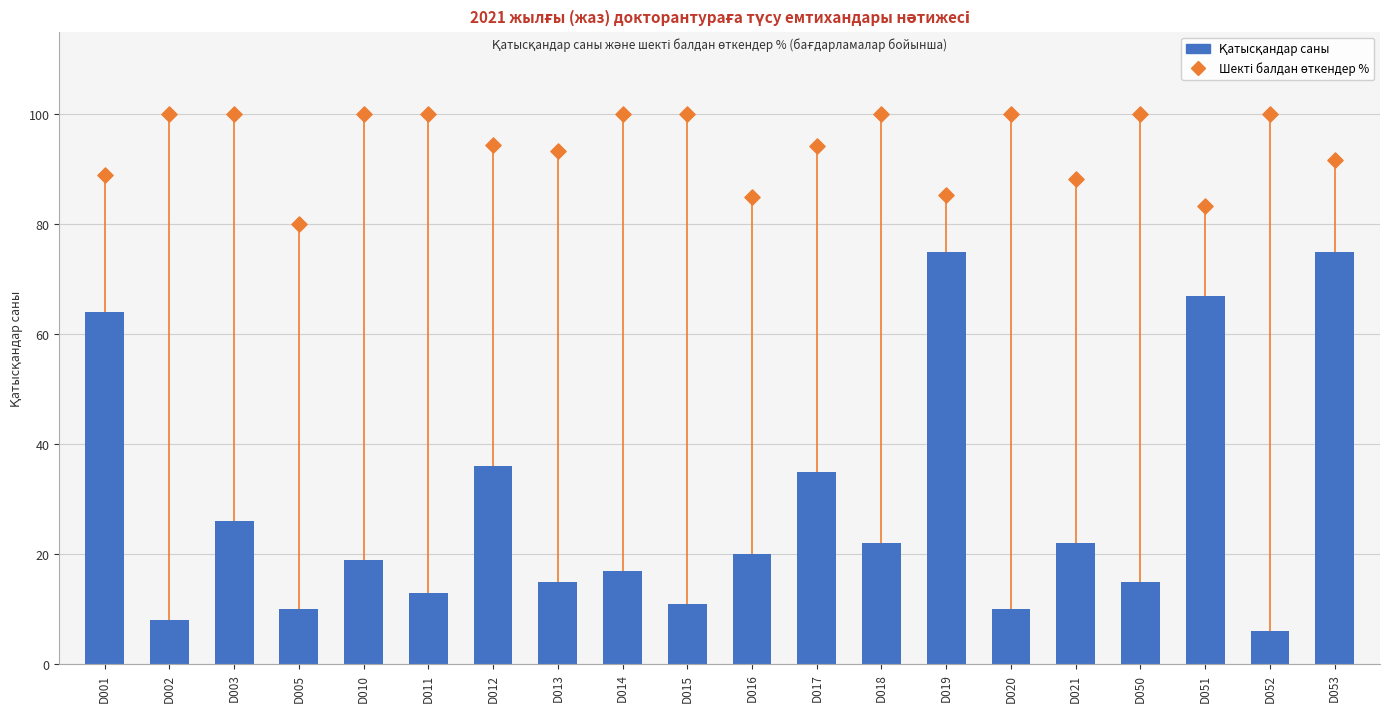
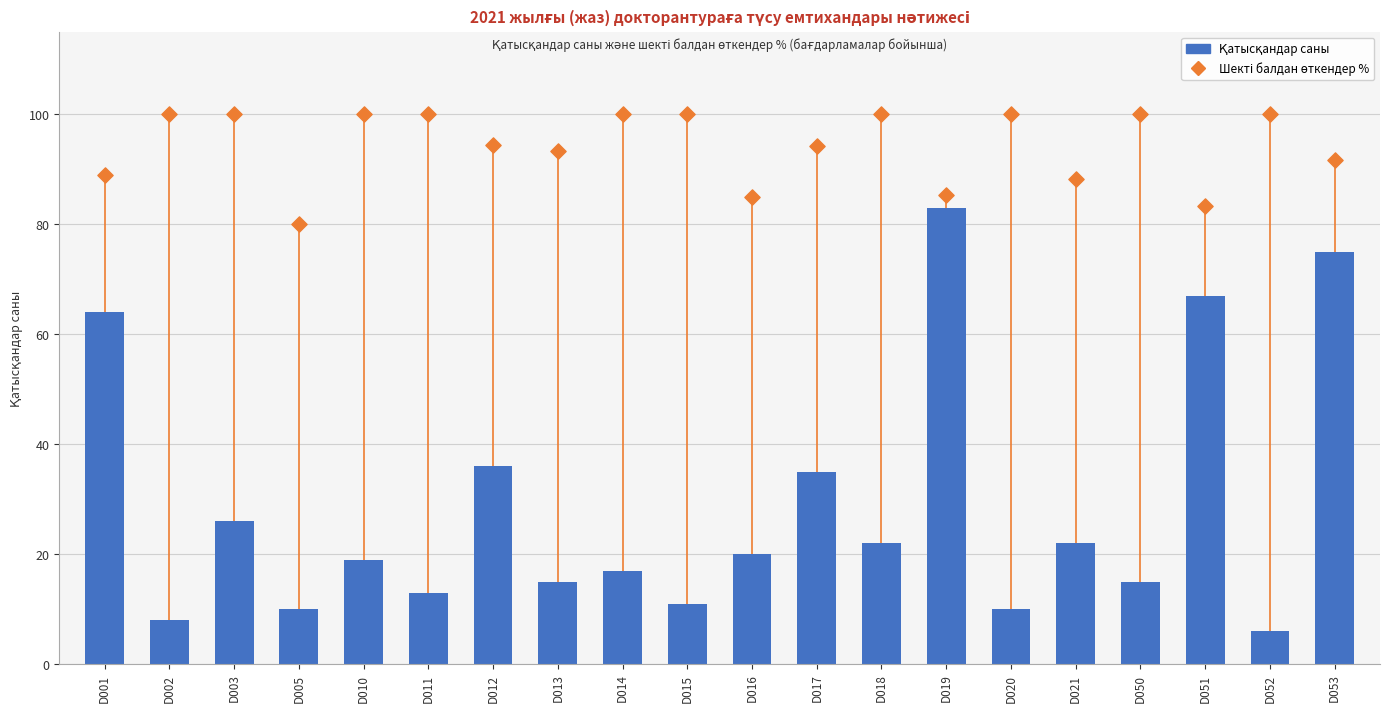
Қатысқандар саны, D019: 75 -> 83
